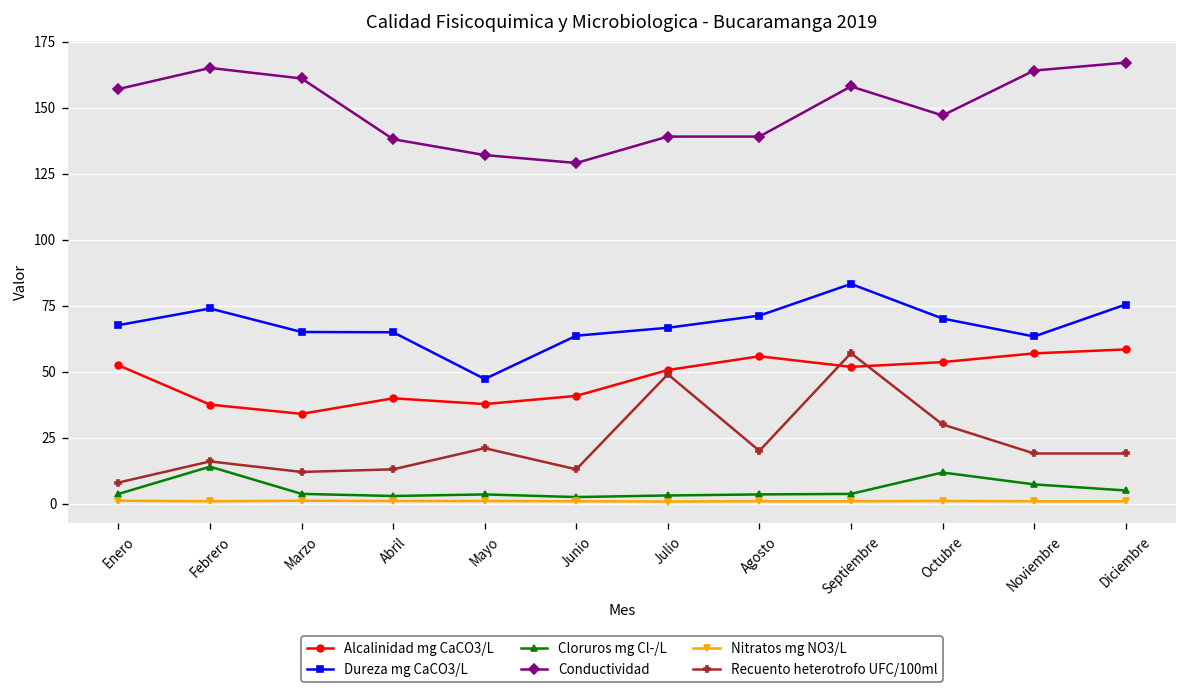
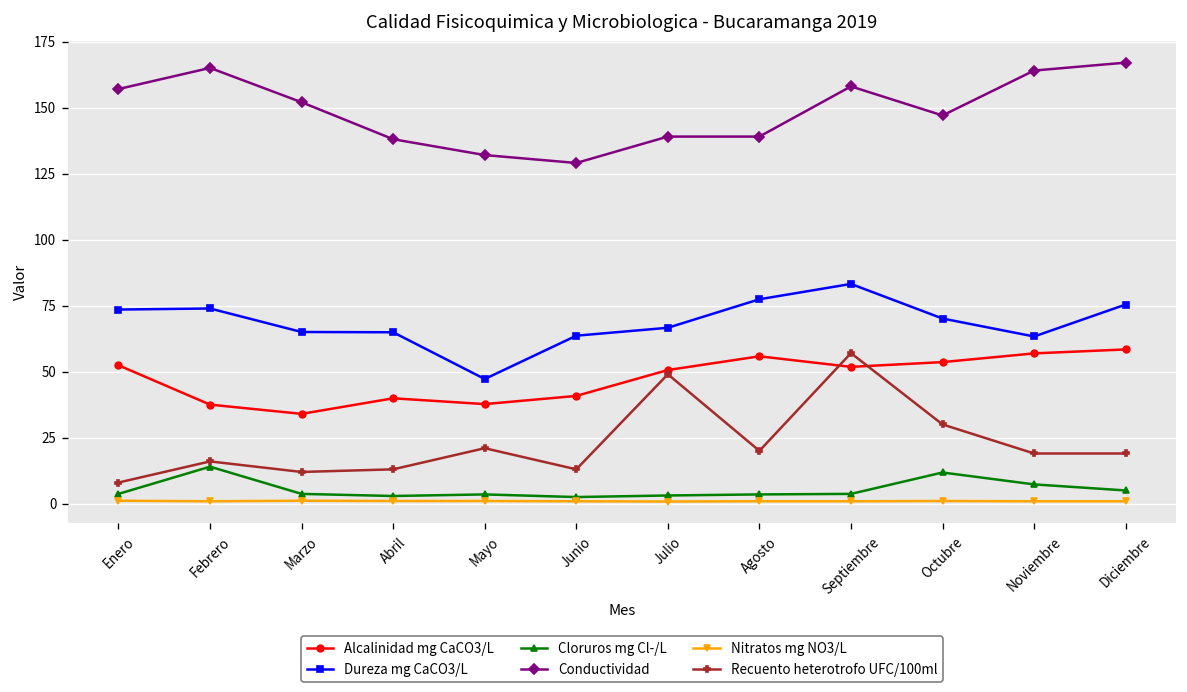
Dureza mg CaCO3/L, Enero: 68 -> 74
Conductividad, Marzo: 161 -> 152
Dureza mg CaCO3/L, Agosto: 71 -> 77
